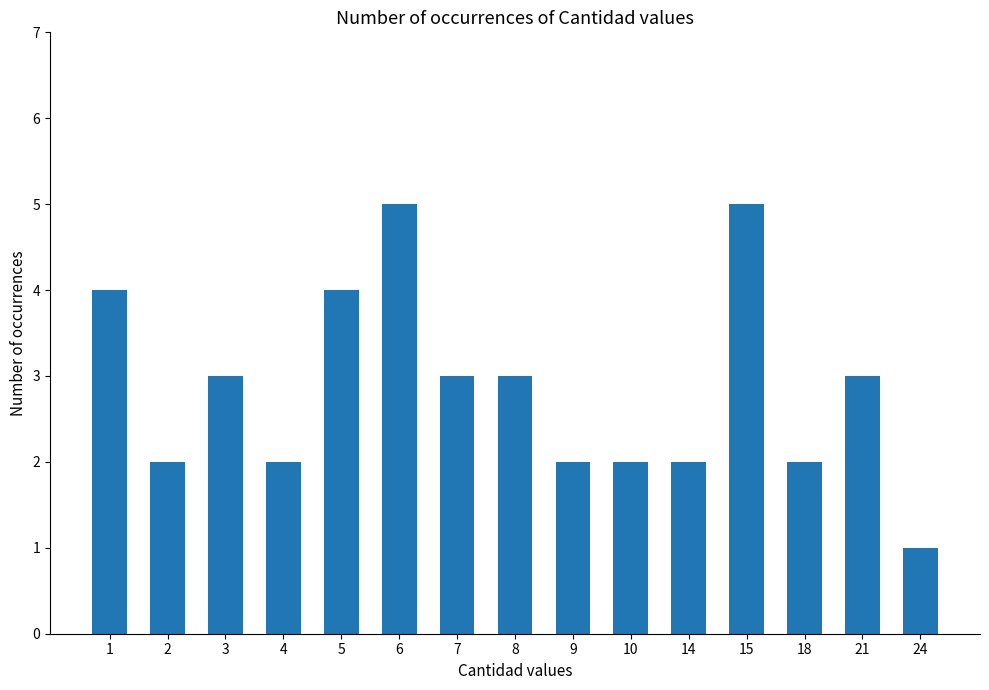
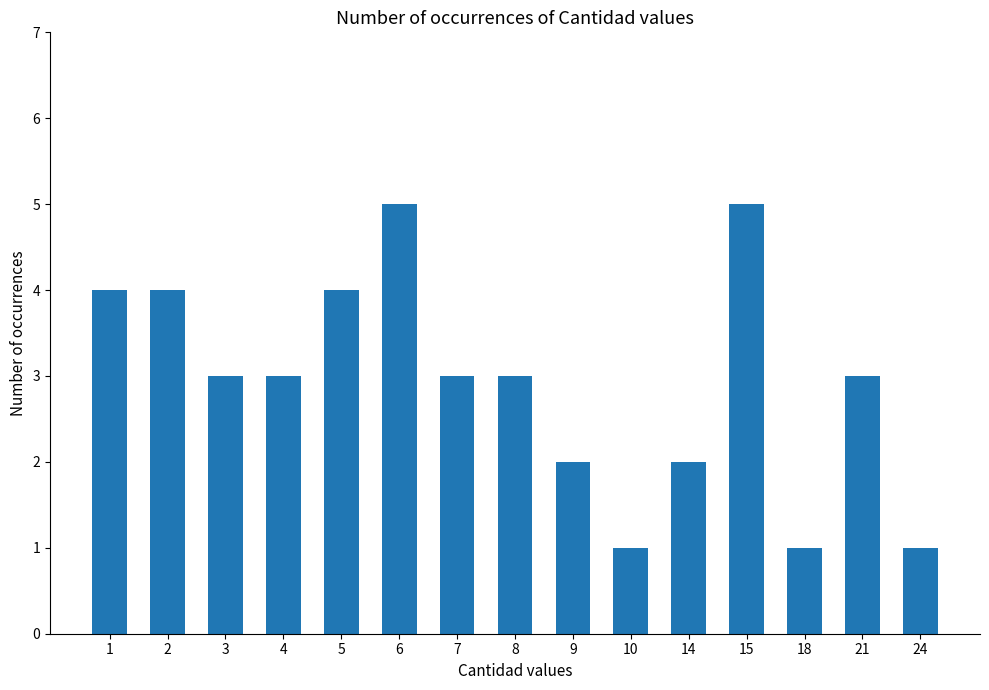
2: 2 -> 4
4: 2 -> 3
10: 2 -> 1
18: 2 -> 1
